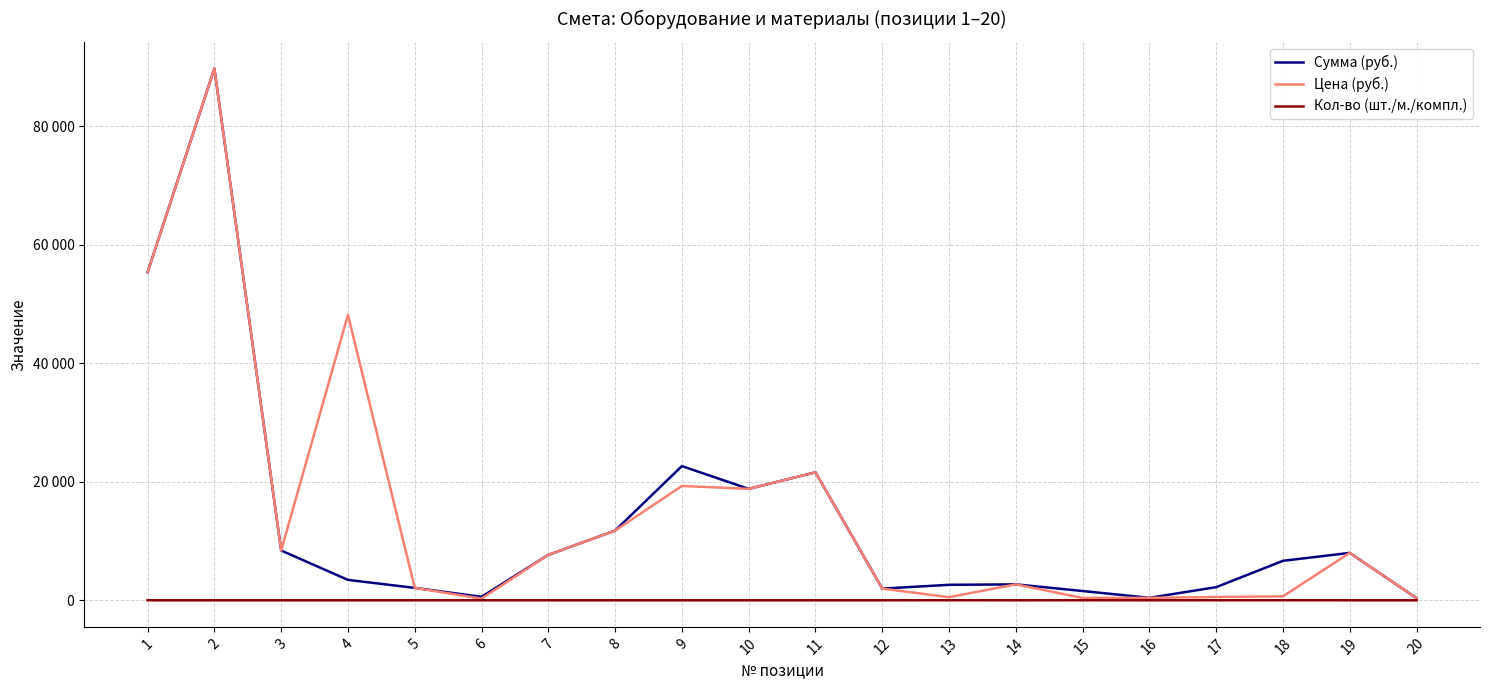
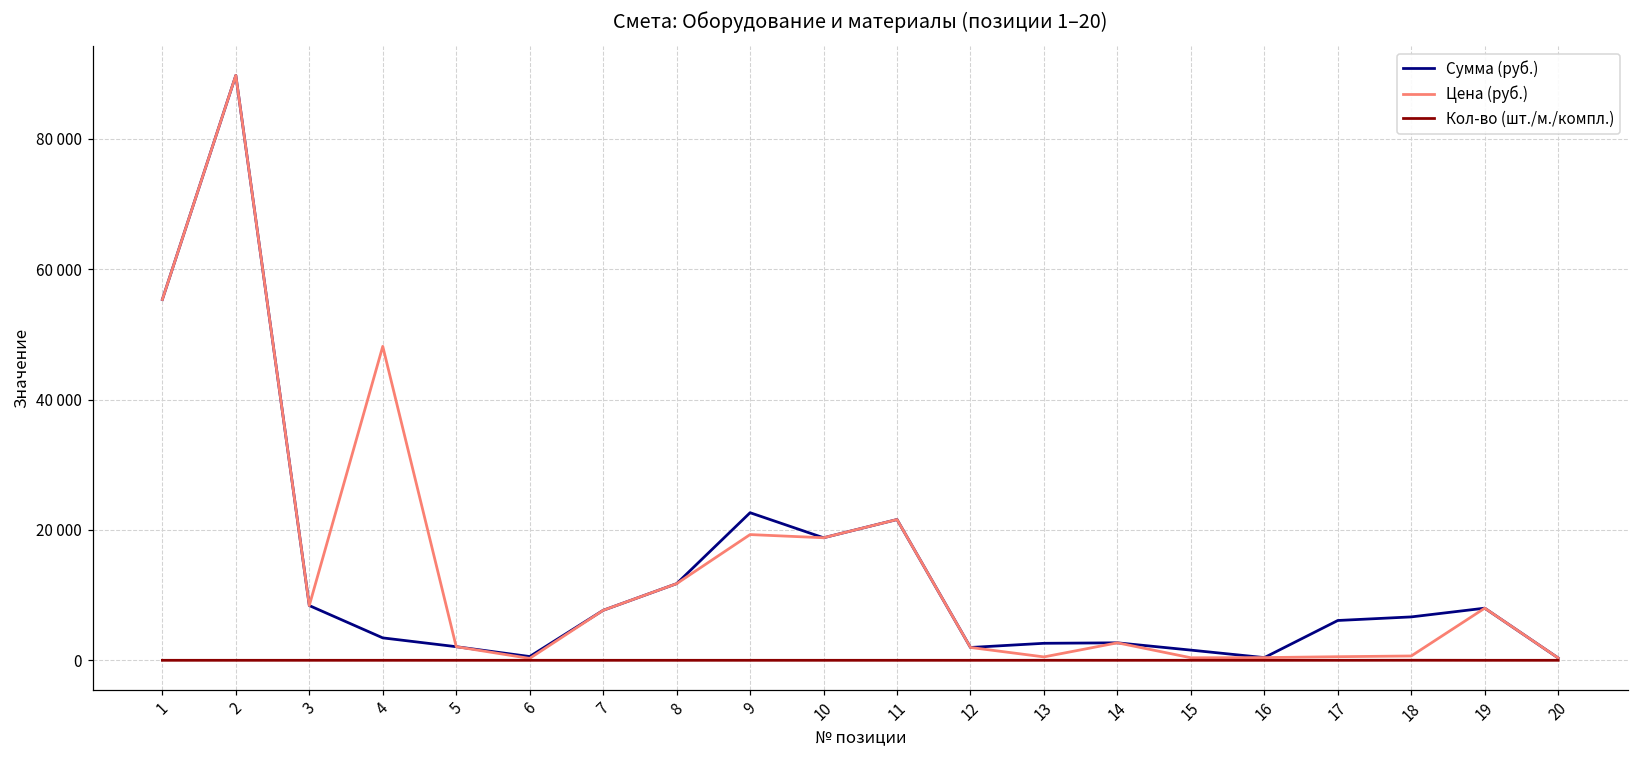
Сумма (руб.), 17: 2000 -> 6000
